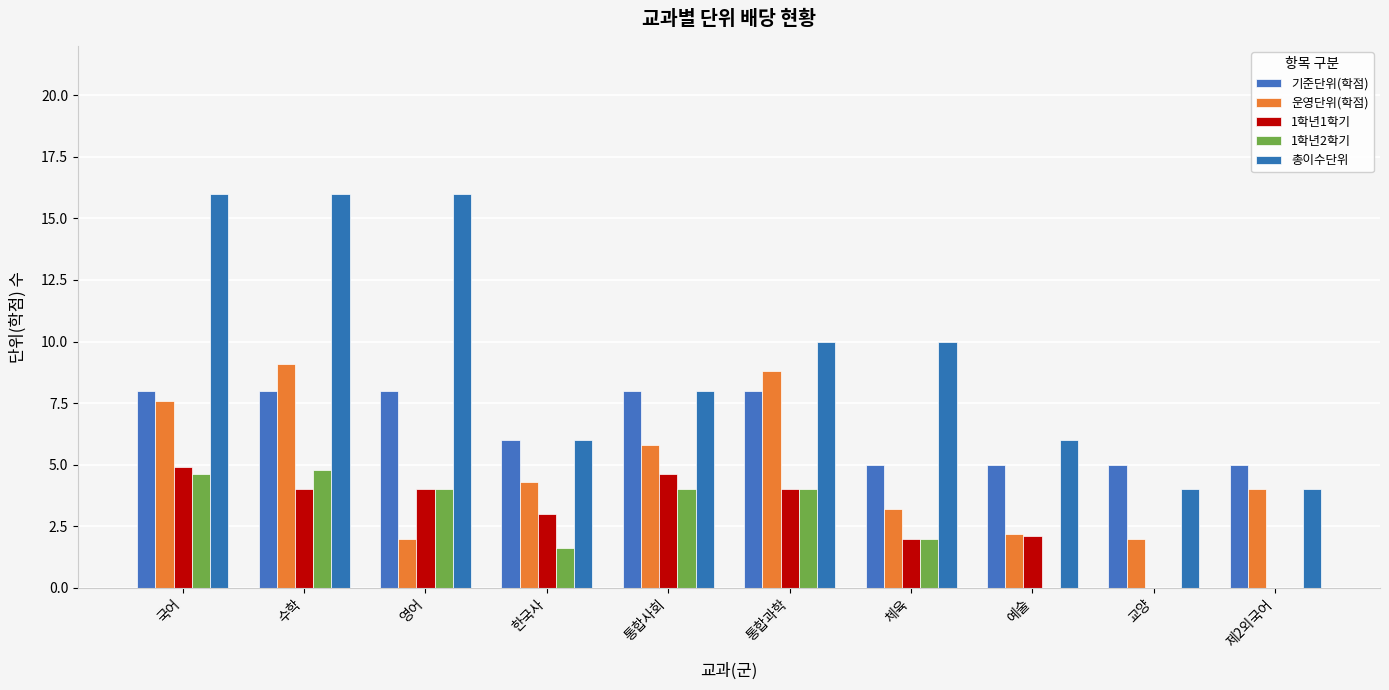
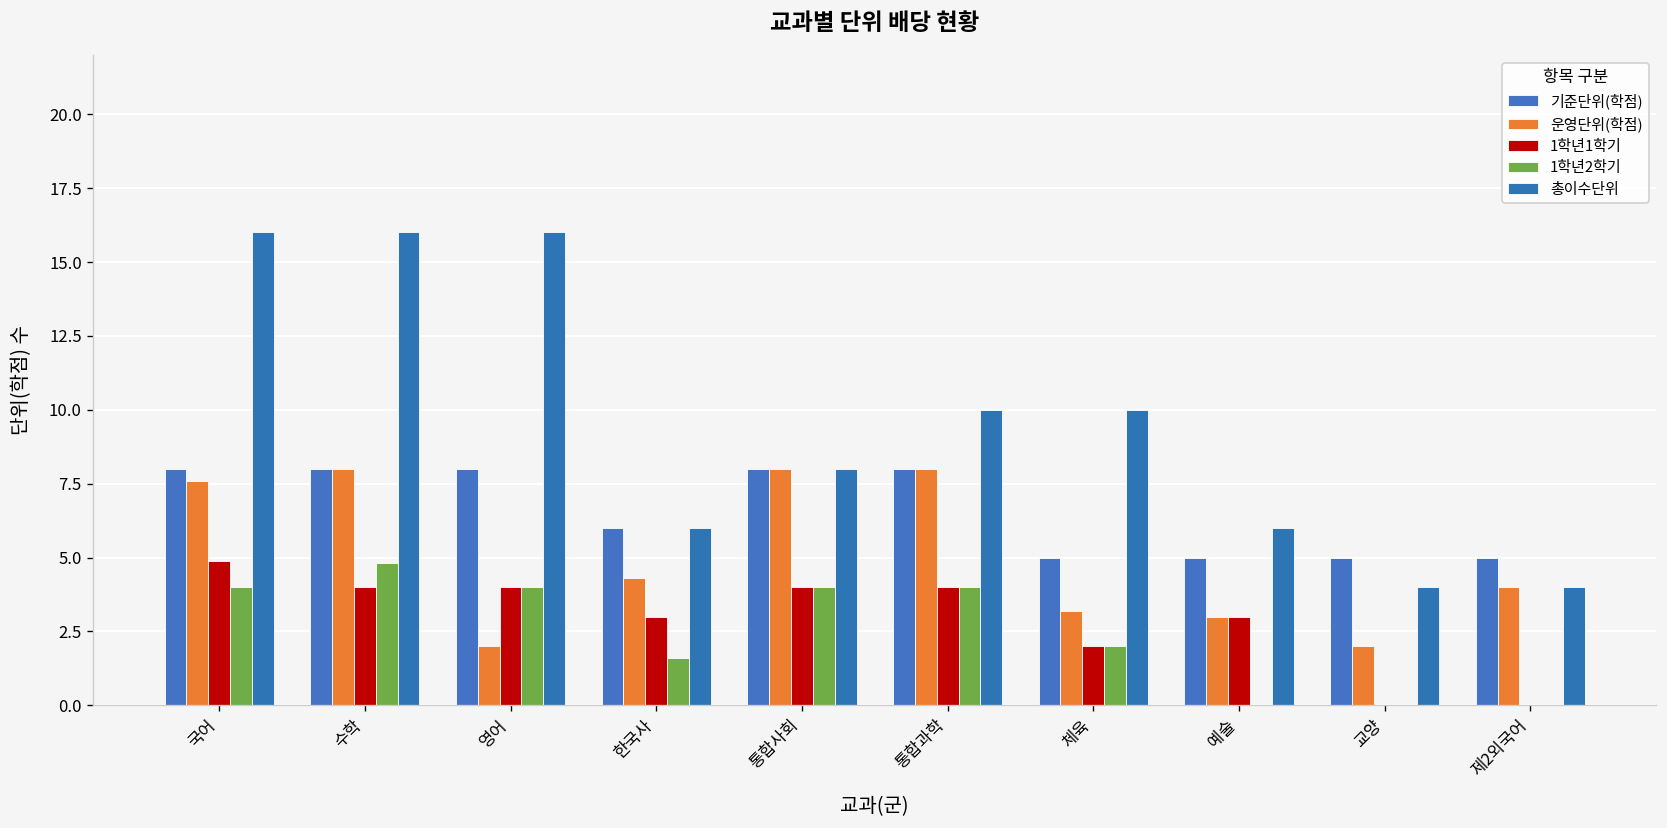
1학년2학기, 국어: 4.6 -> 4.0
운영단위(학점), 수학: 9.1 -> 8.0
운영단위(학점), 통합사회: 5.8 -> 8.0
1학년1학기, 통합사회: 4.6 -> 4.0
운영단위(학점), 통합과학: 8.8 -> 8.0
운영단위(학점), 예술: 2.2 -> 3.0
1학년1학기, 예술: 2.1 -> 3.0
